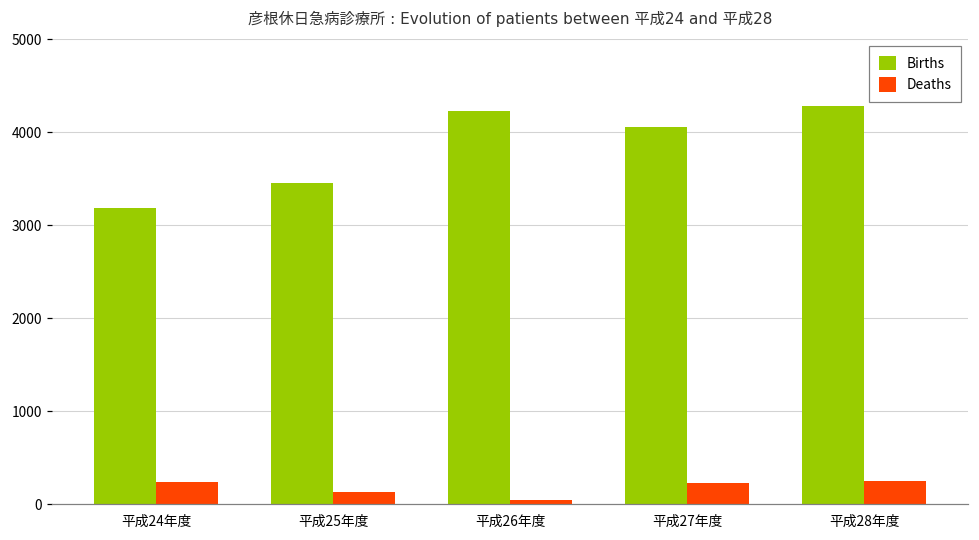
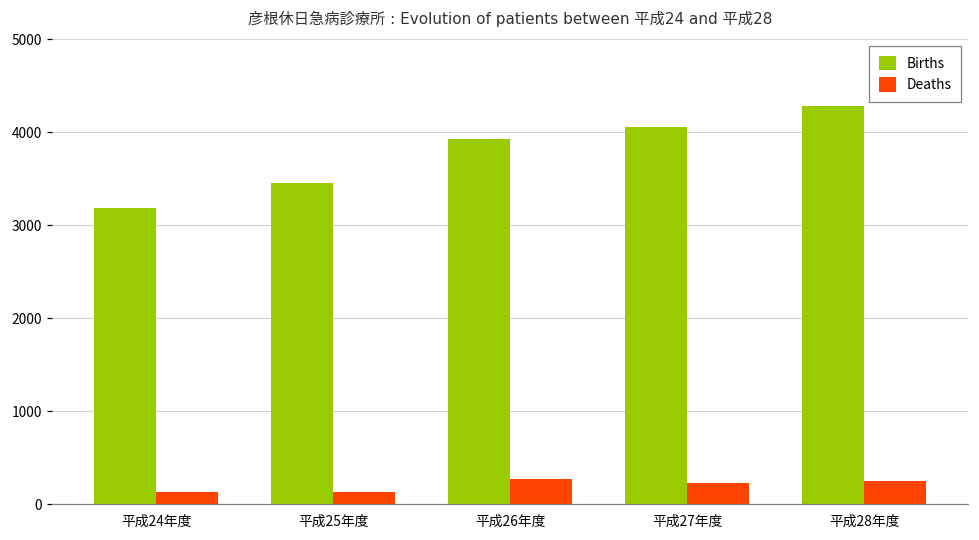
Deaths, 平成24年度: 200 -> 100
Births, 平成26年度: 4200 -> 3900
Deaths, 平成26年度: 0 -> 300
